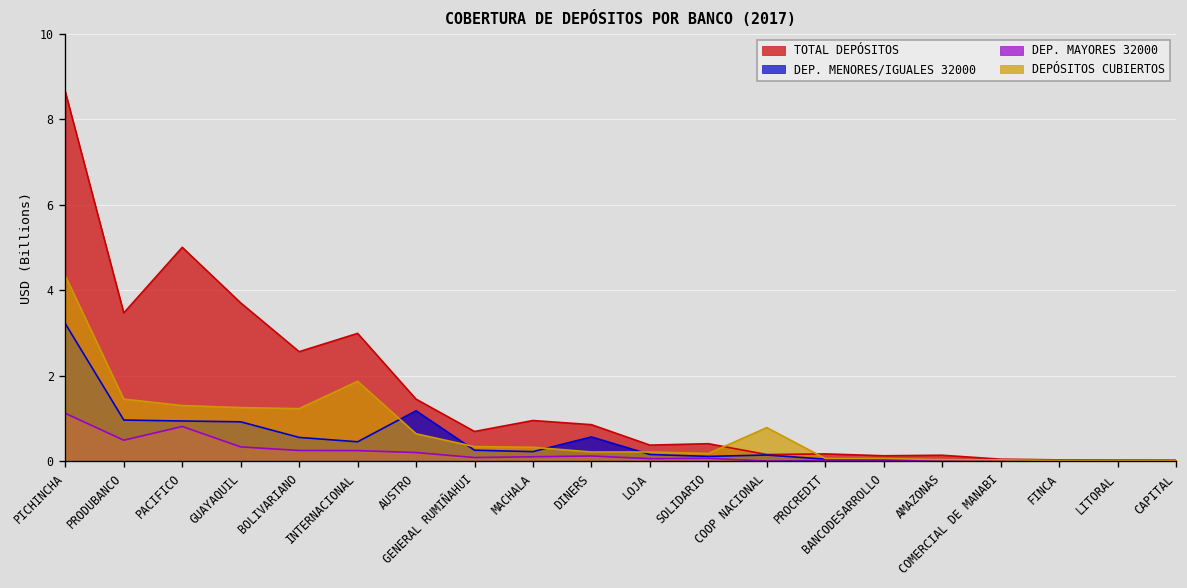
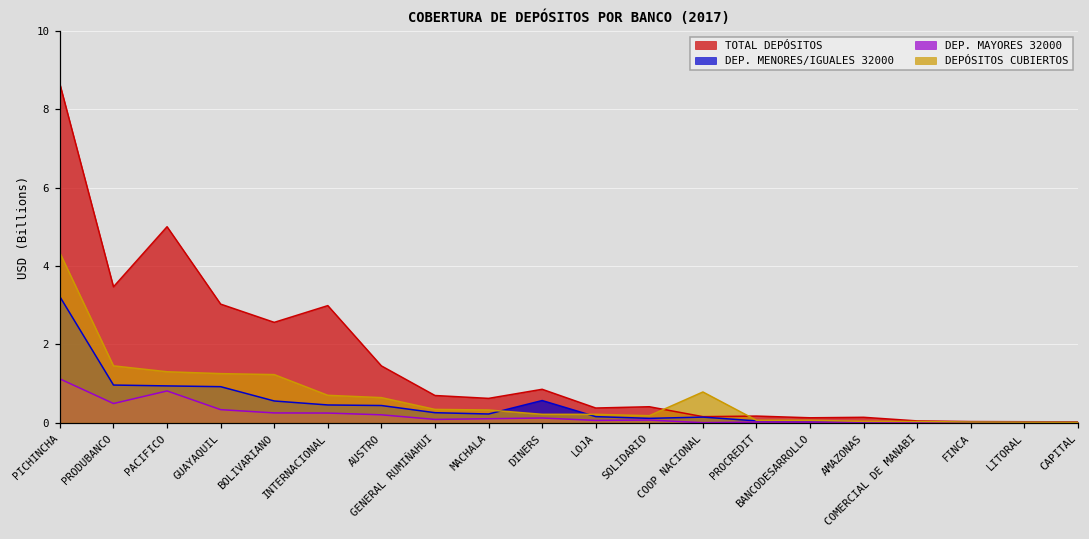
TOTAL DEPÓSITOS, GUAYAQUIL: 3.7 -> 3.0
DEPÓSITOS CUBIERTOS, INTERNACIONAL: 1.9 -> 0.7
DEP. MENORES/IGUALES 32000, AUSTRO: 1.2 -> 0.4
TOTAL DEPÓSITOS, MACHALA: 1.0 -> 0.6
